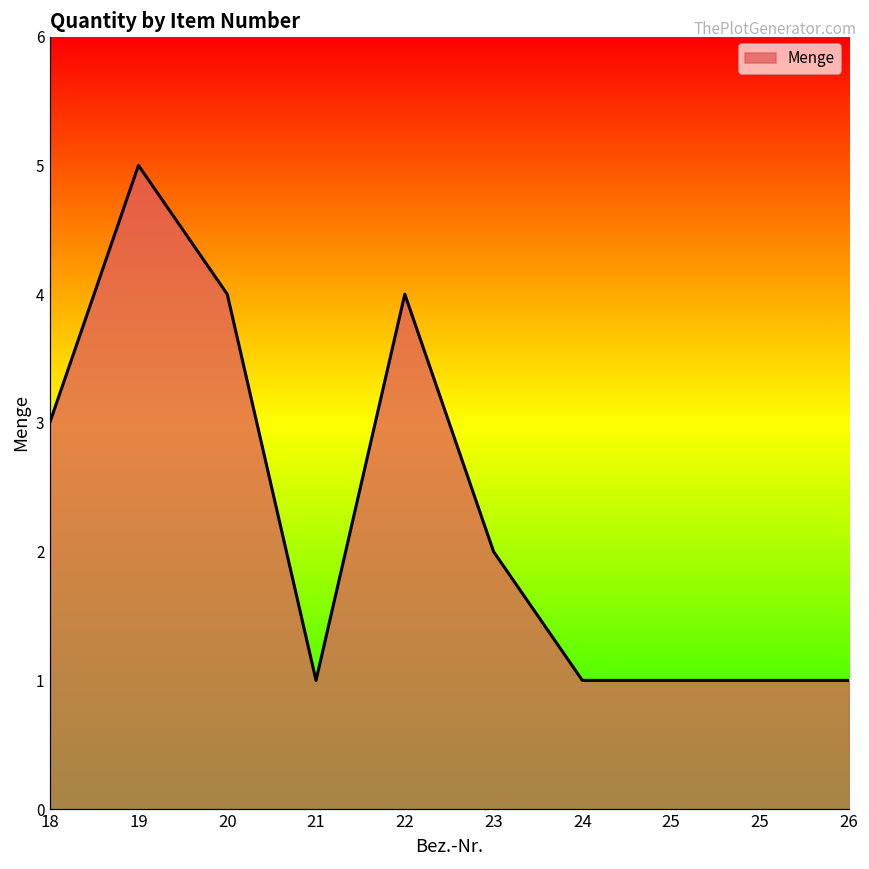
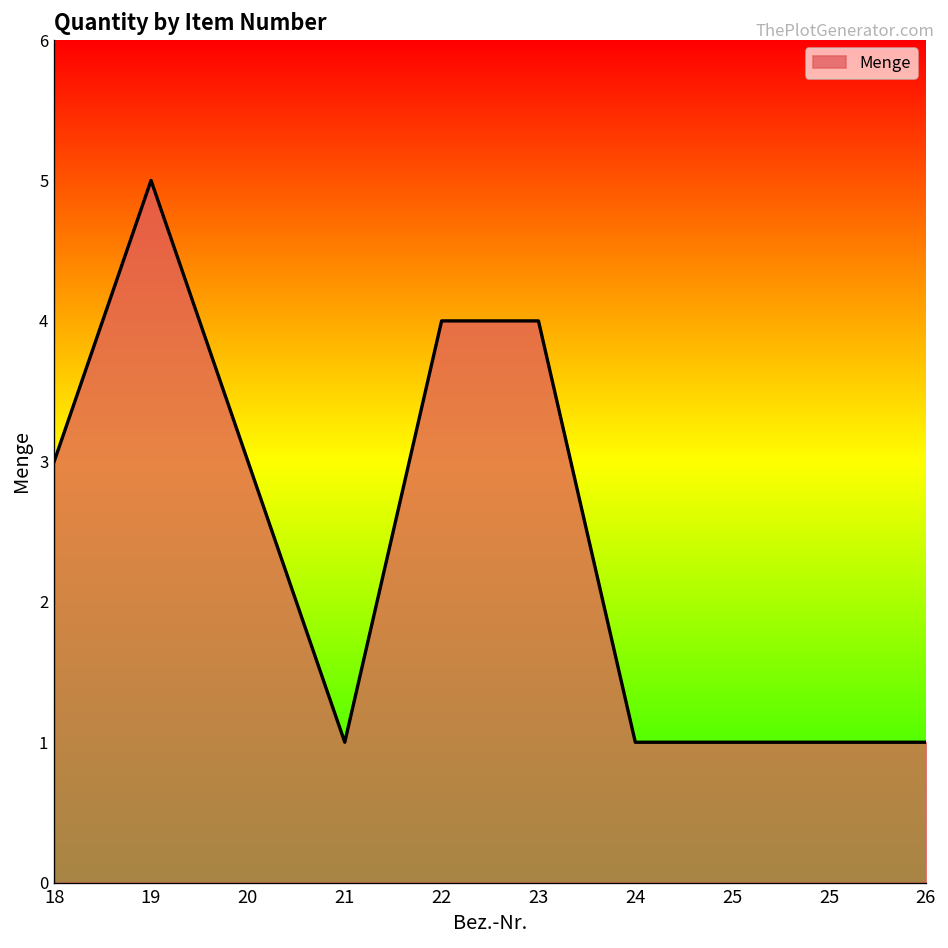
20: 4 -> 3
23: 2 -> 4
